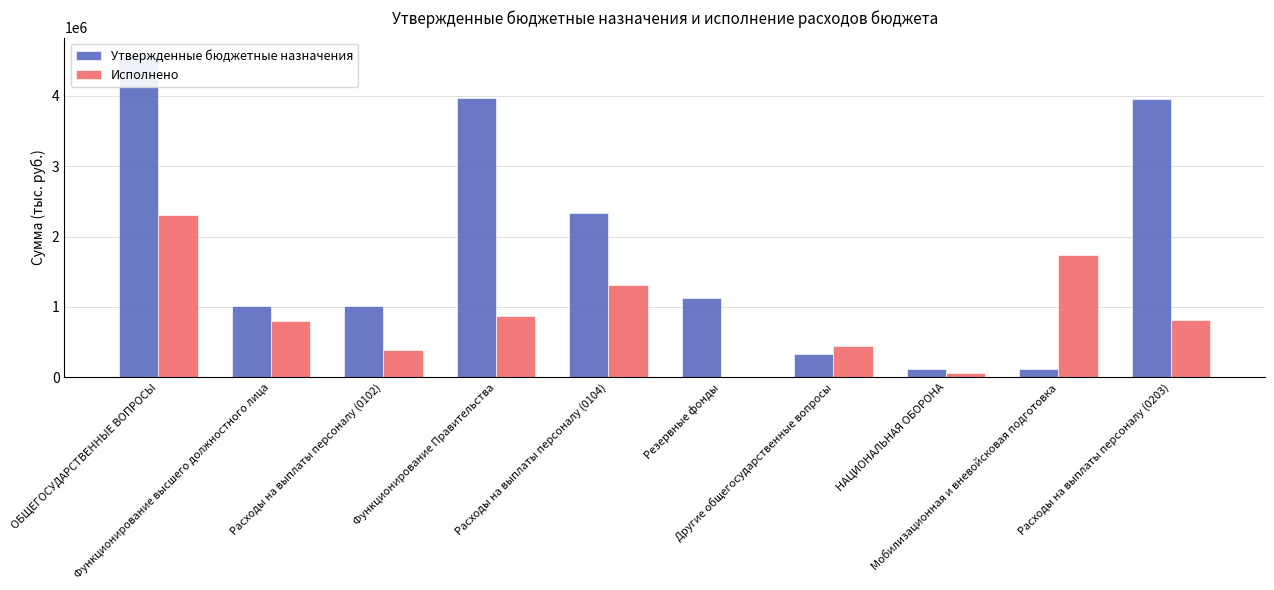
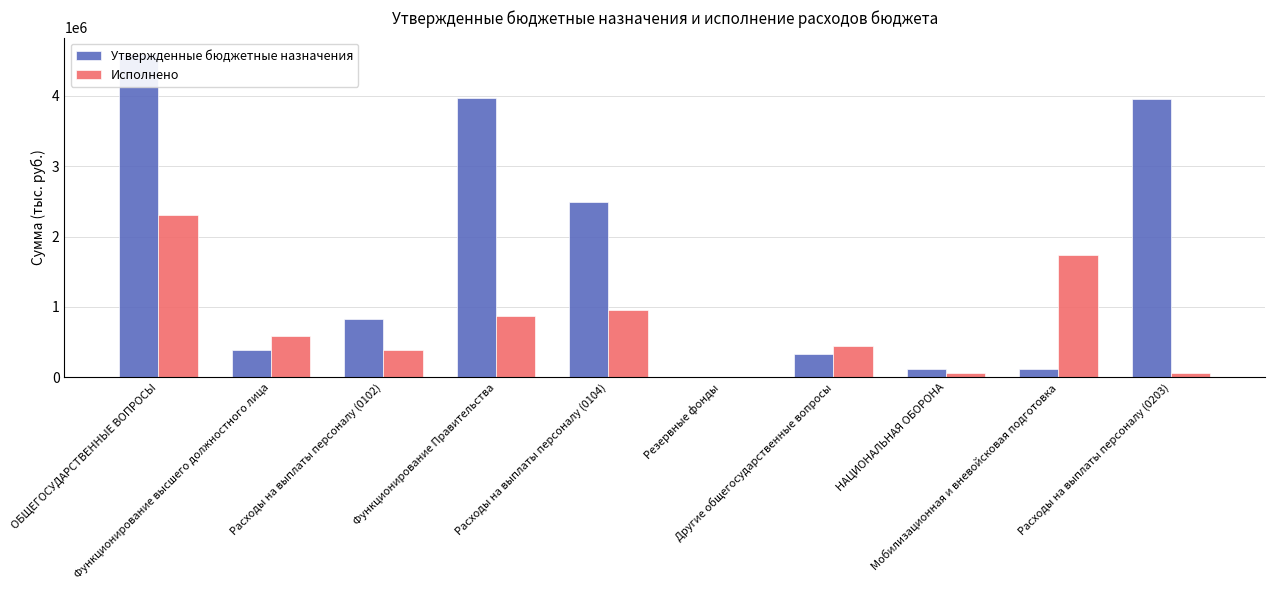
Утвержденные бюджетные назначения, Функционирование высшего должностного лица: 1000000 -> 400000
Исполнено, Функционирование высшего должностного лица: 800000 -> 600000
Утвержденные бюджетные назначения, Расходы на выплаты персоналу (0102): 1000000 -> 800000
Утвержденные бюджетные назначения, Расходы на выплаты персоналу (0104): 2300000 -> 2500000
Исполнено, Расходы на выплаты персоналу (0104): 1300000 -> 1000000
Утвержденные бюджетные назначения, Резервные фонды: 1100000 -> 0
Исполнено, Расходы на выплаты персоналу (0203): 800000 -> 100000
